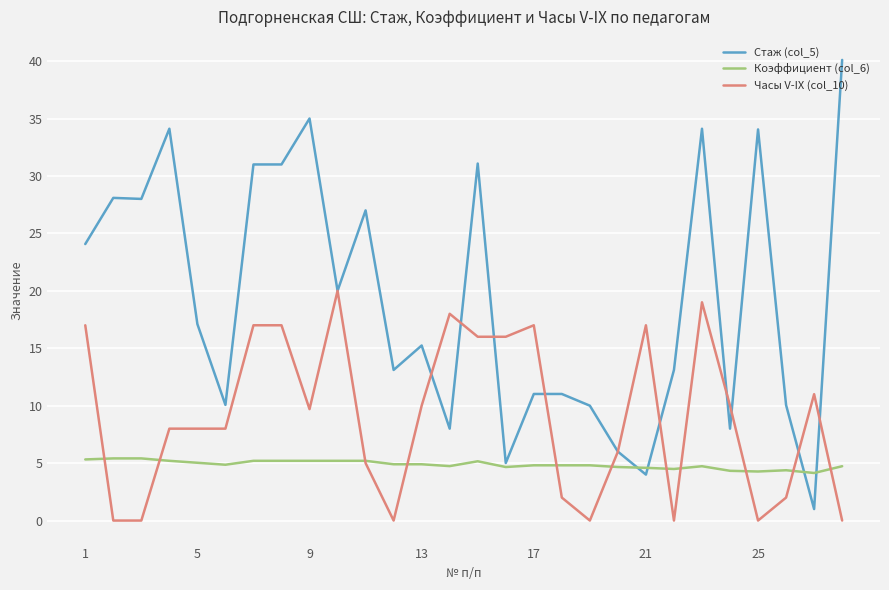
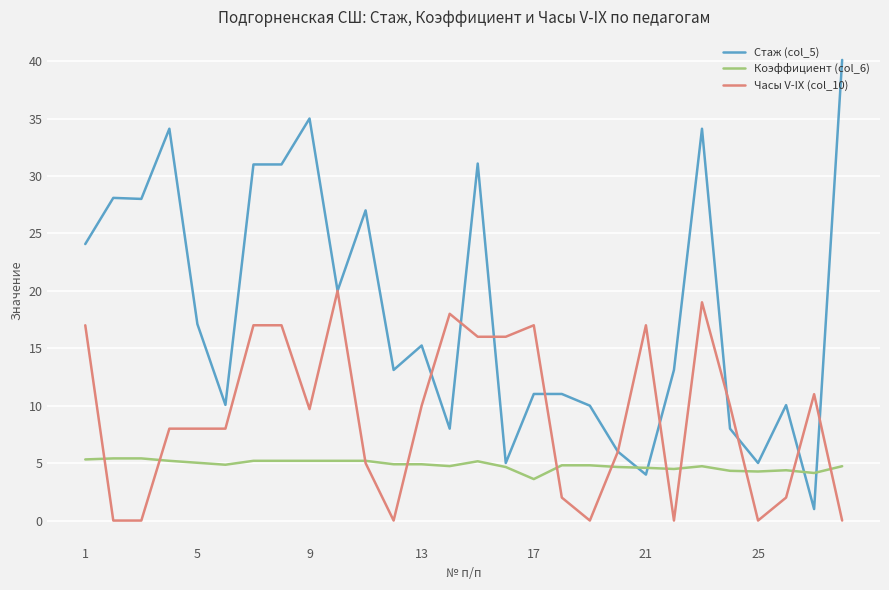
Коэффициент (col_6), 17: 4.8 -> 3.6
Стаж (col_5), 25: 34.1 -> 5.0
